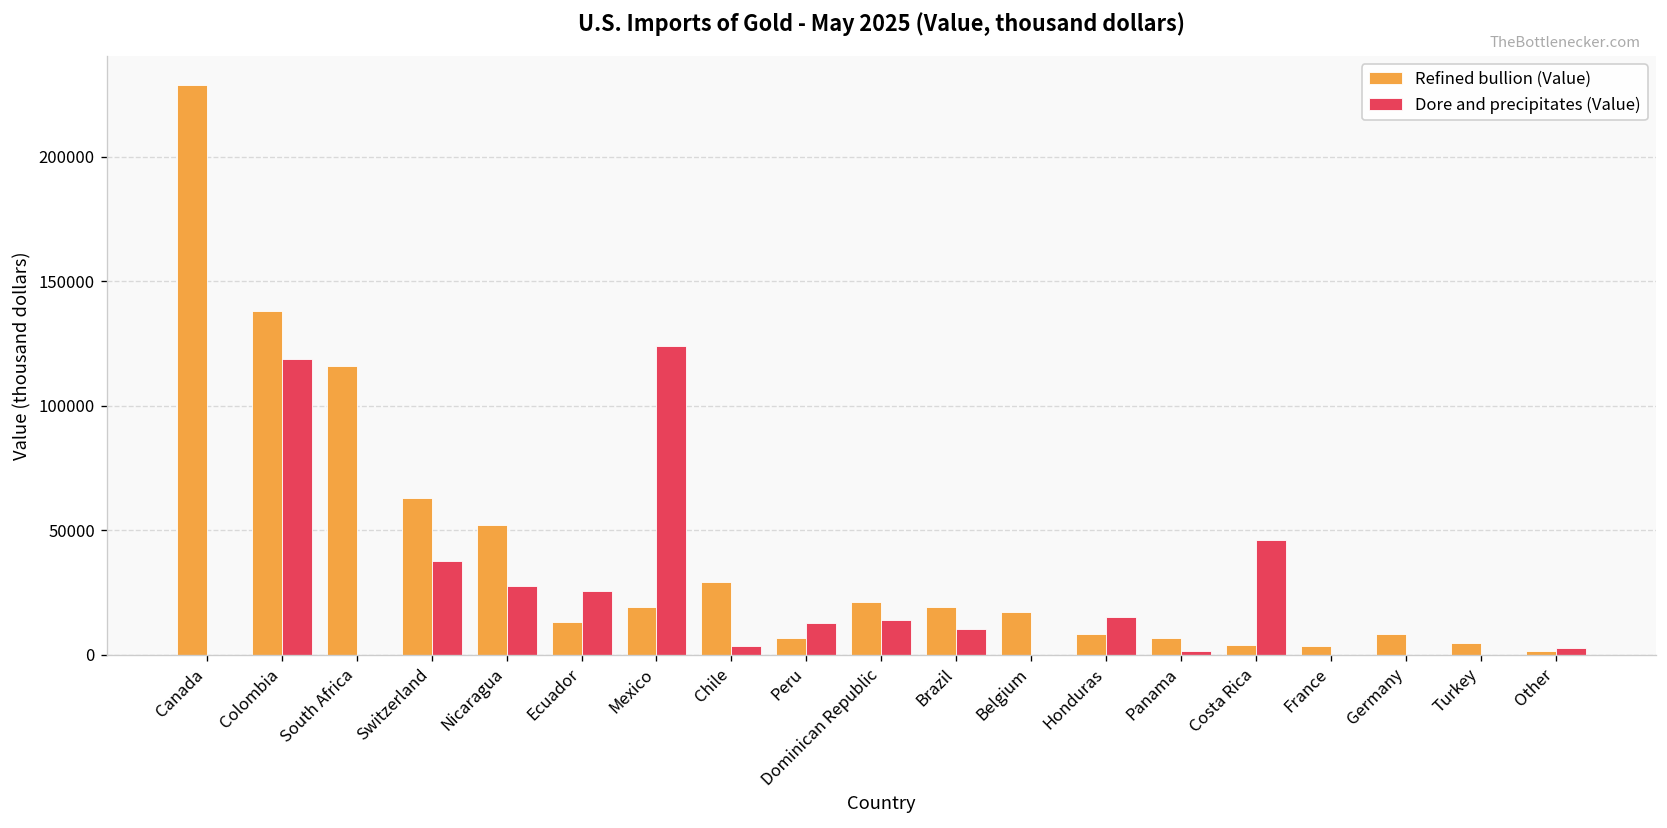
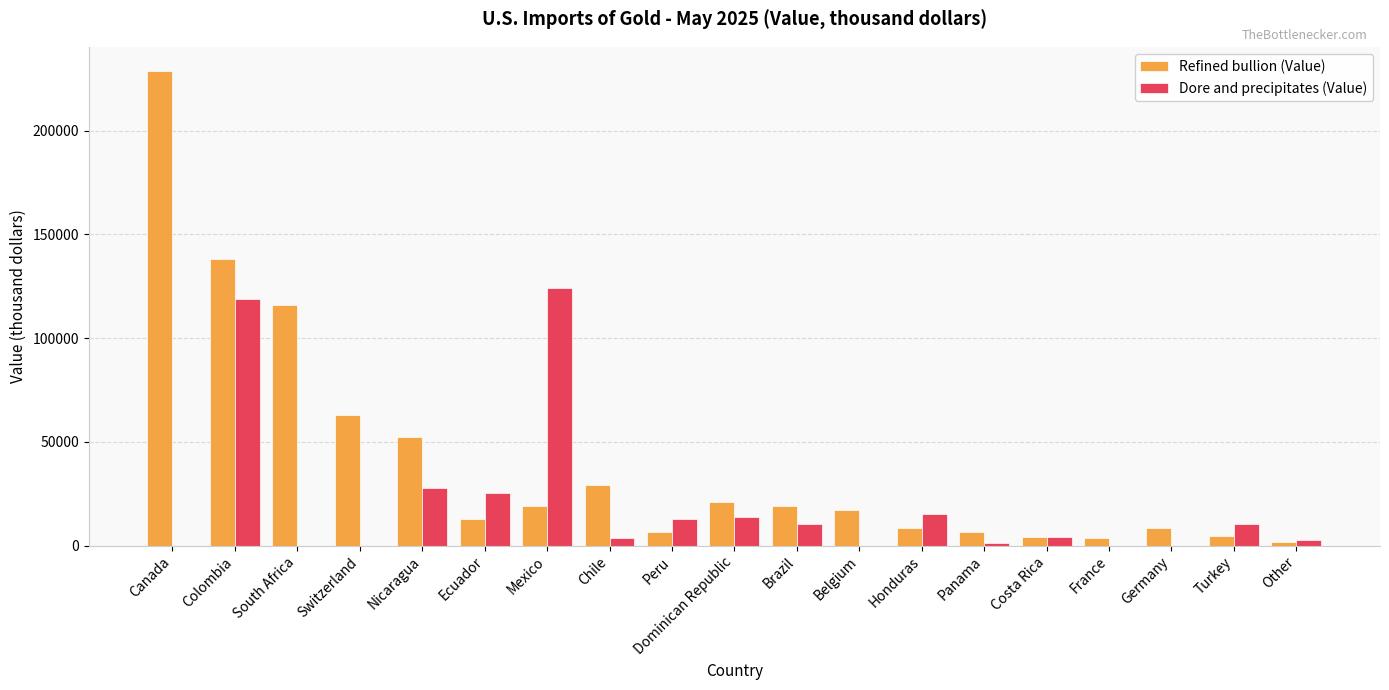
Dore and precipitates (Value), Switzerland: 38000 -> 0
Dore and precipitates (Value), Costa Rica: 46000 -> 4000
Dore and precipitates (Value), Turkey: 0 -> 10000
